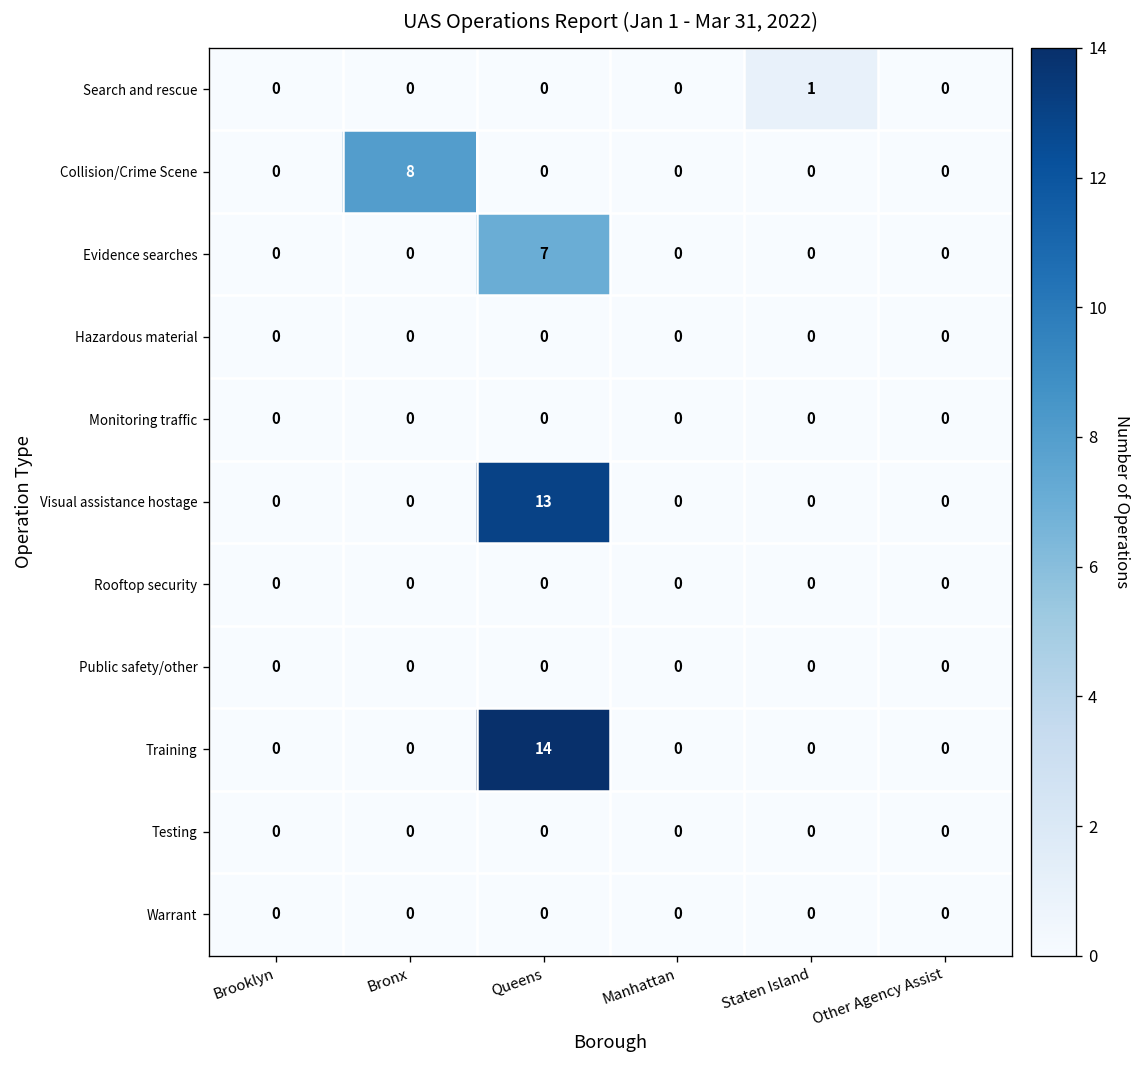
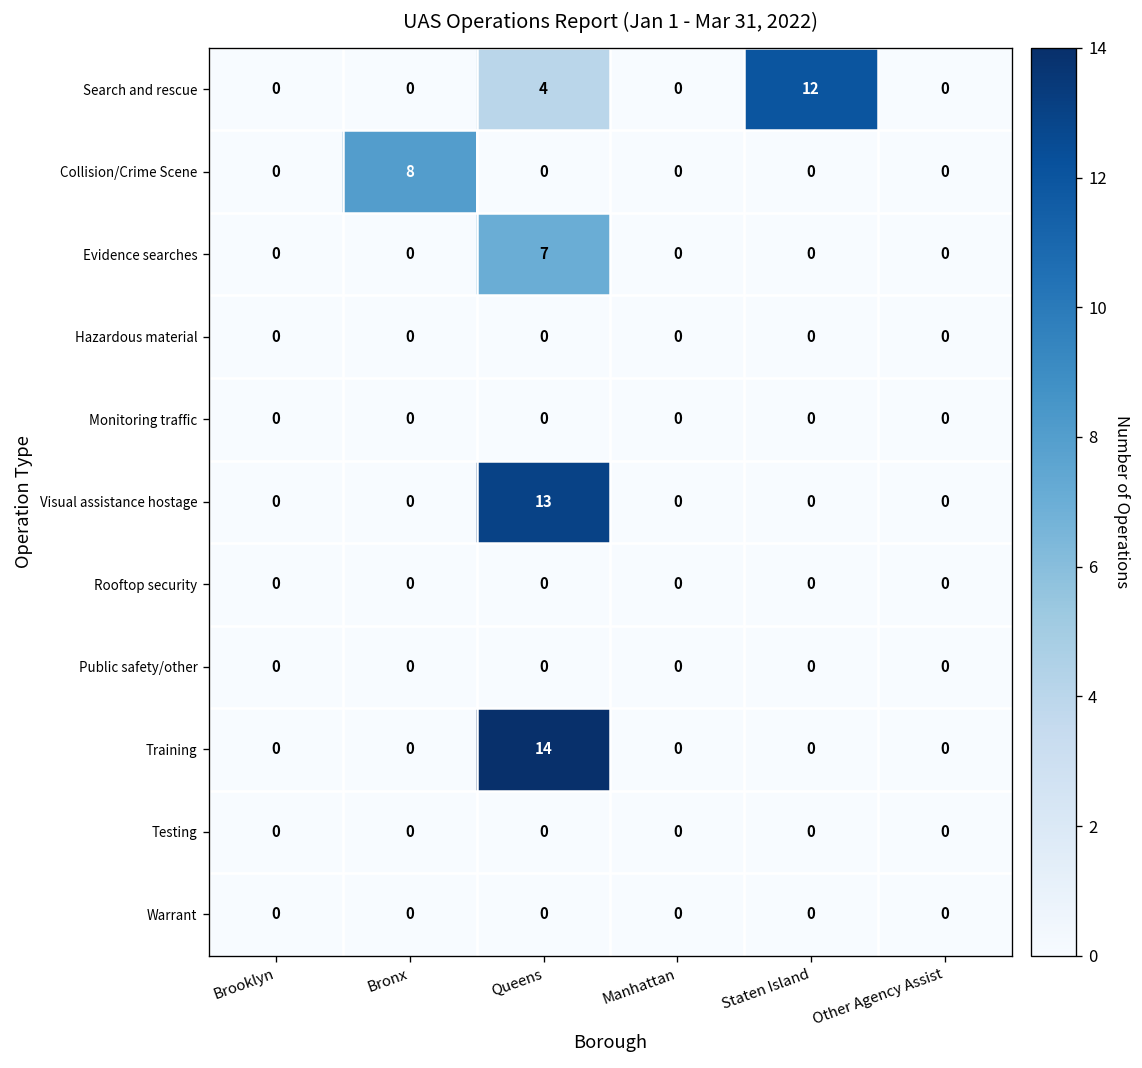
Search and rescue, Queens: 0 -> 4
Search and rescue, Staten Island: 1 -> 12
